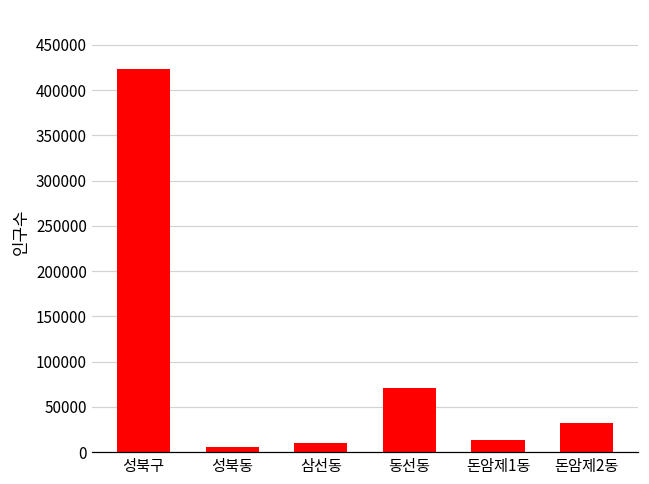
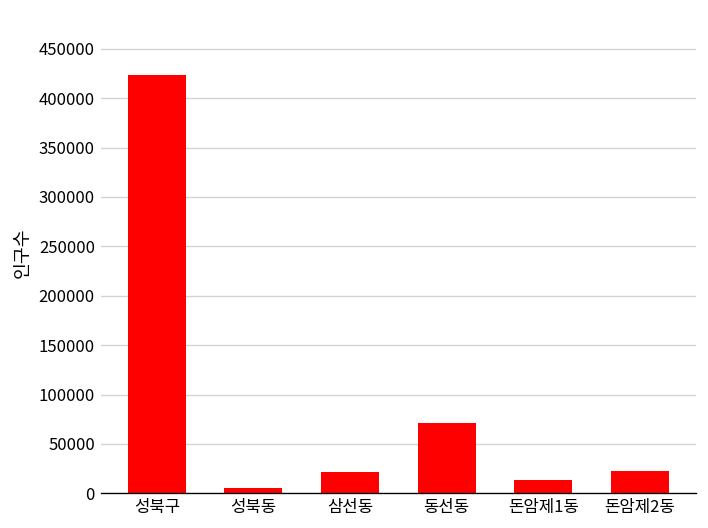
삼선동: 10000 -> 20000
돈암제2동: 30000 -> 20000
